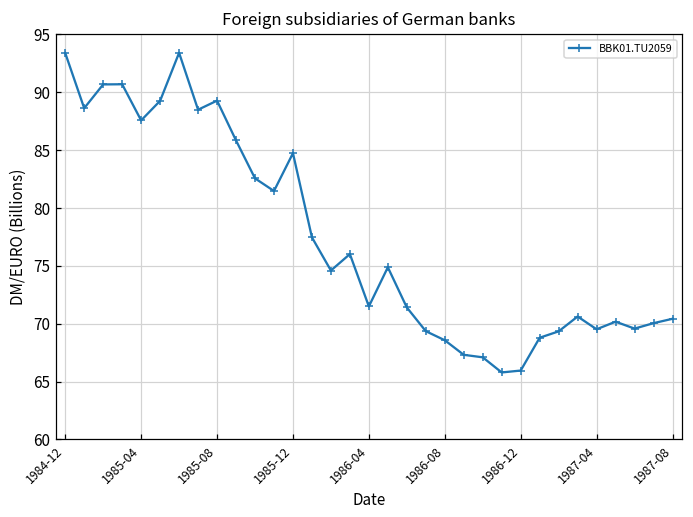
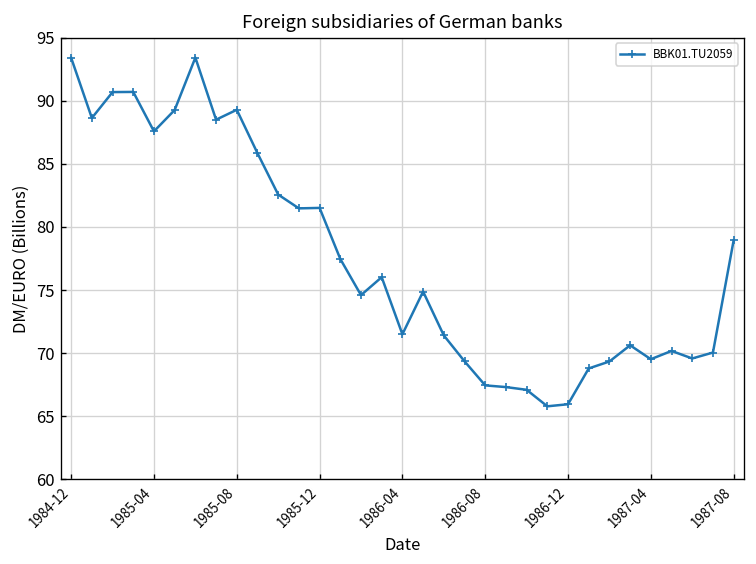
1985-12: 84.7 -> 81.5
1986-08: 68.6 -> 67.5
1987-08: 70.4 -> 78.9
